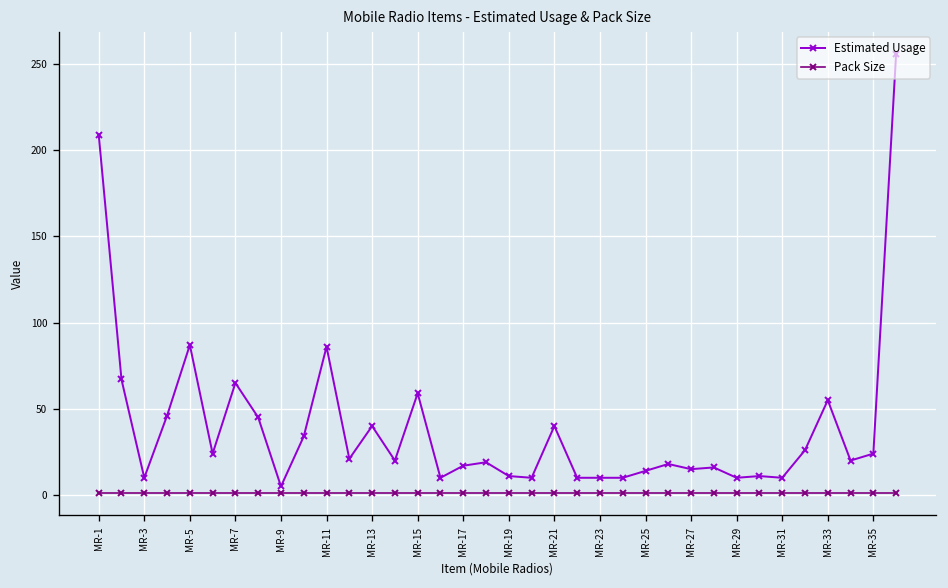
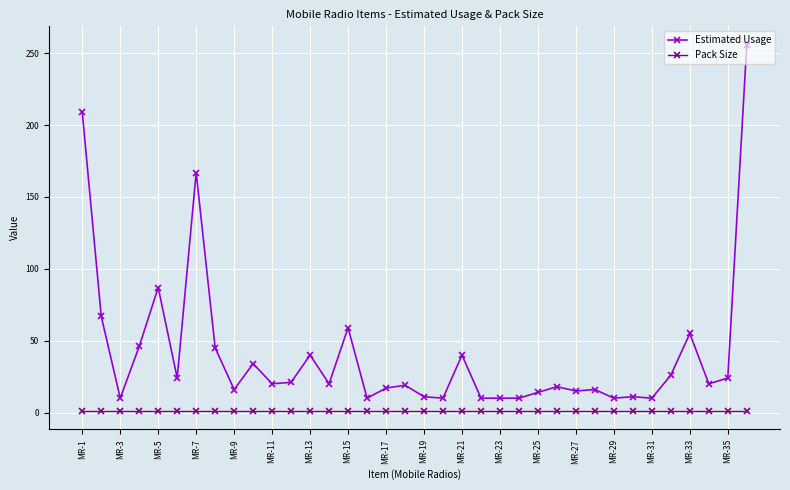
Estimated Usage, MR-7: 65 -> 167
Estimated Usage, MR-9: 5 -> 16
Estimated Usage, MR-11: 86 -> 20
